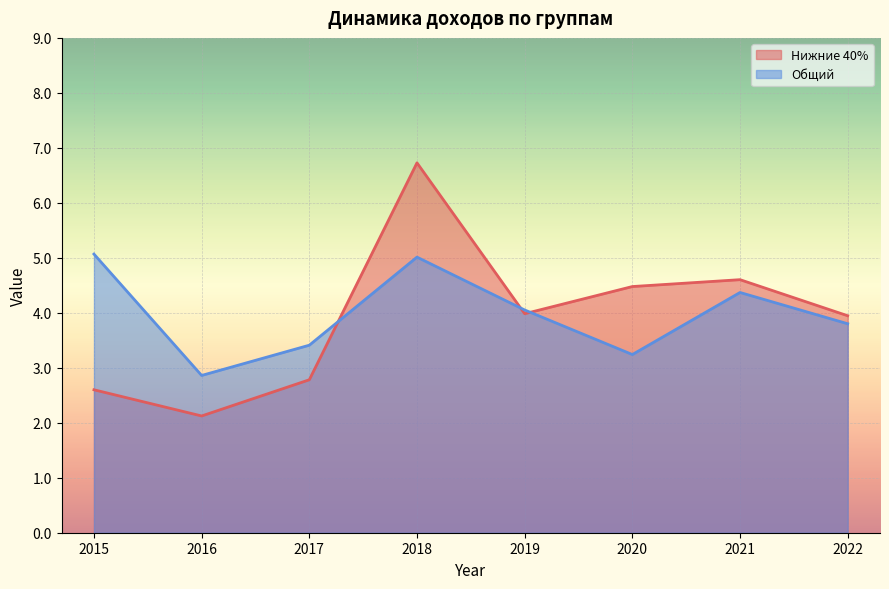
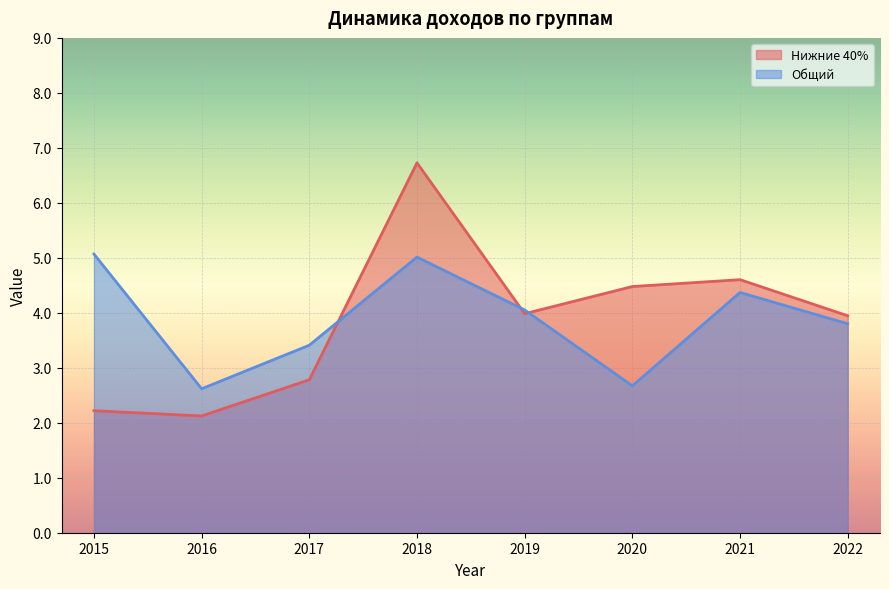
Нижние 40%, 2015: 2.6 -> 2.2
Общий, 2016: 2.9 -> 2.6
Общий, 2020: 3.2 -> 2.7
